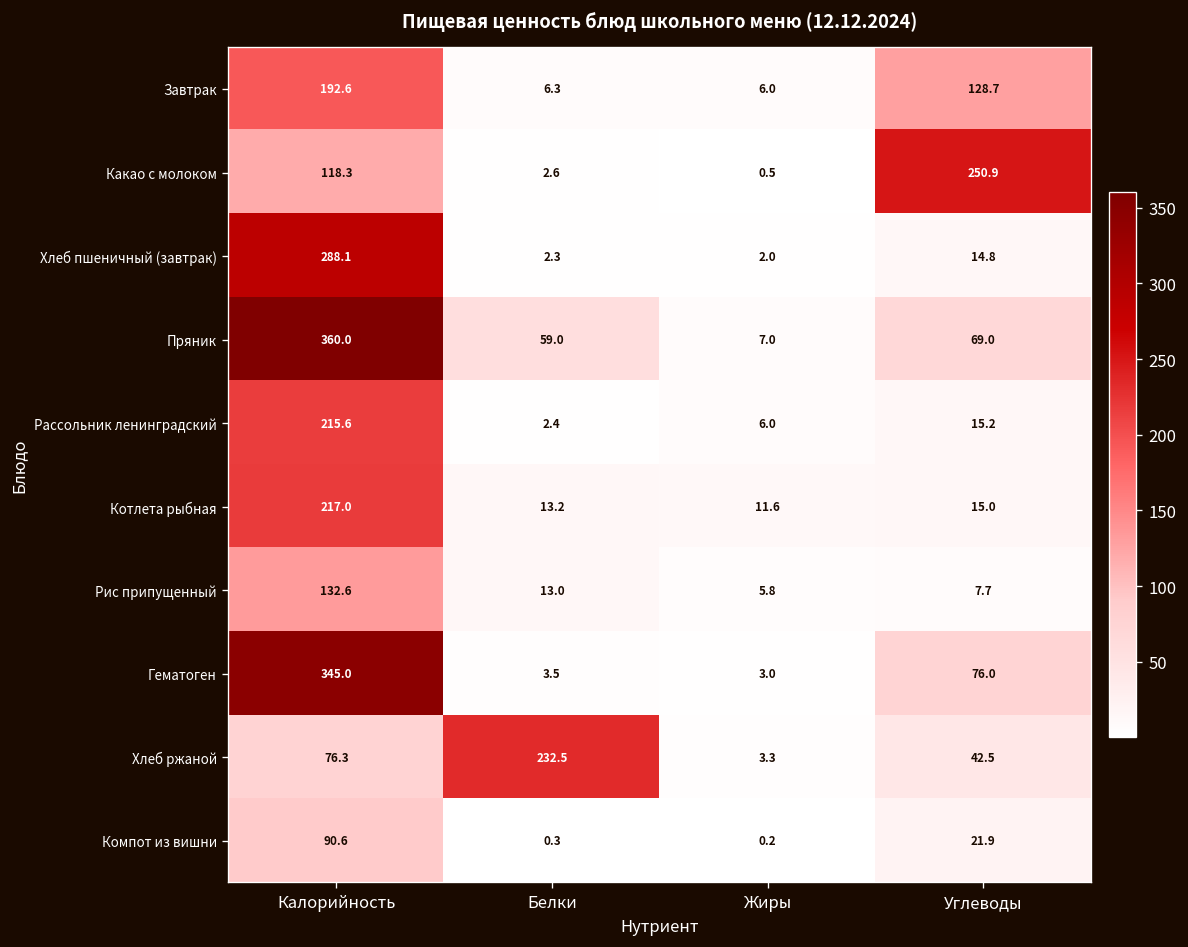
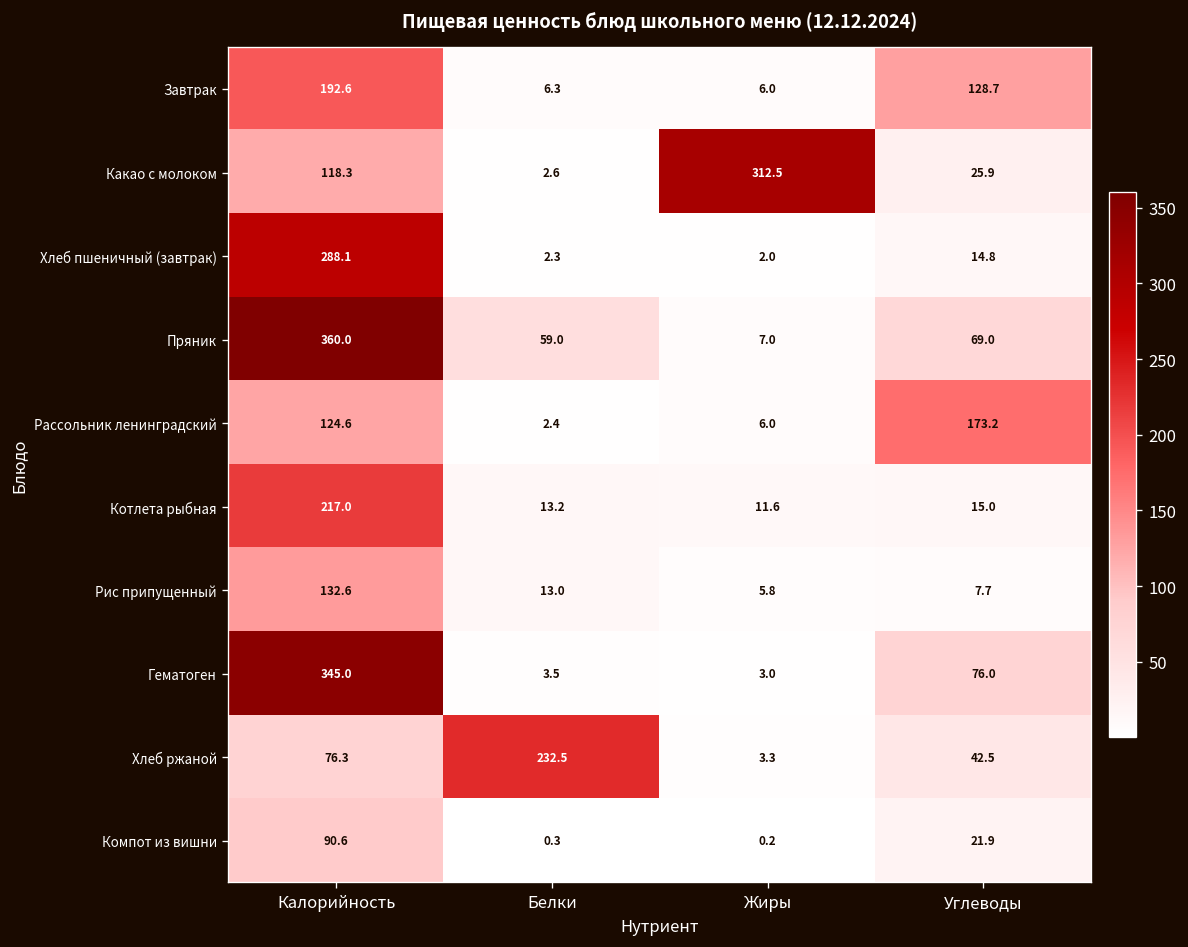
Какао с молоком, Жиры: 0.5 -> 312.5
Какао с молоком, Углеводы: 250.9 -> 25.9
Рассольник ленинградский, Калорийность: 215.6 -> 124.6
Рассольник ленинградский, Углеводы: 15.2 -> 173.2
